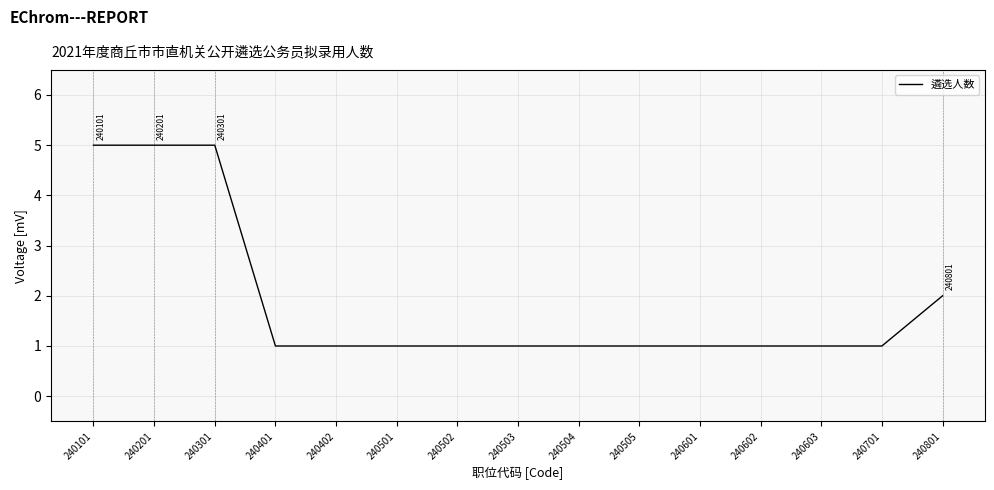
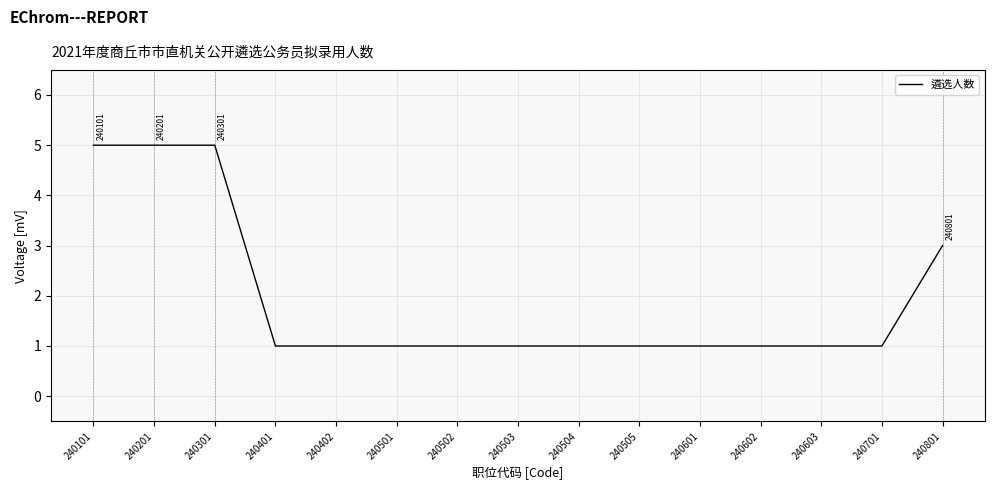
240801: 2 -> 3
